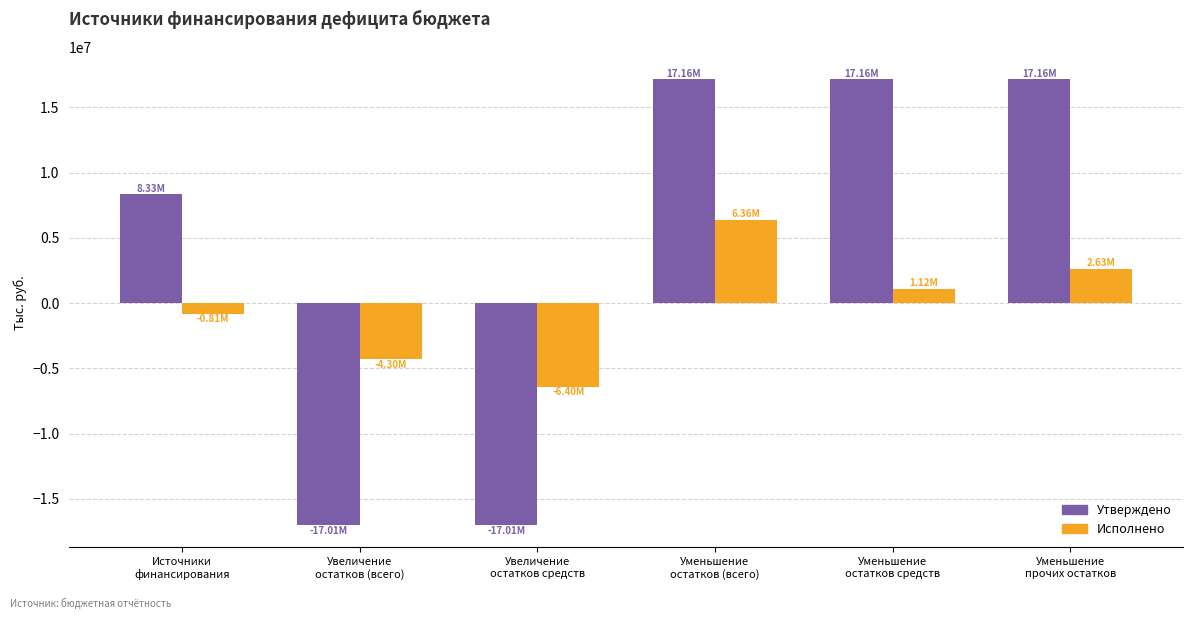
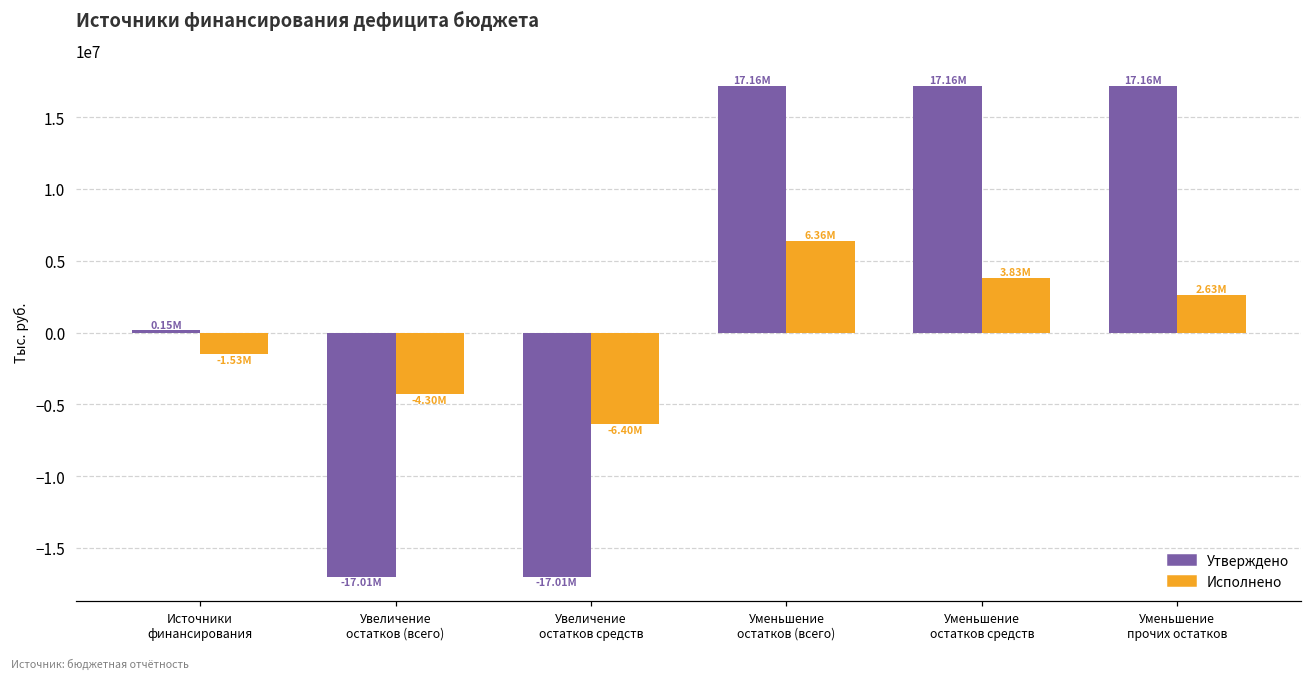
Утверждено, Источники финансирования: 8.33M -> 0.15M
Исполнено, Источники финансирования: -0.81M -> -1.53M
Исполнено, Уменьшение остатков средств: 1.12M -> 3.83M
